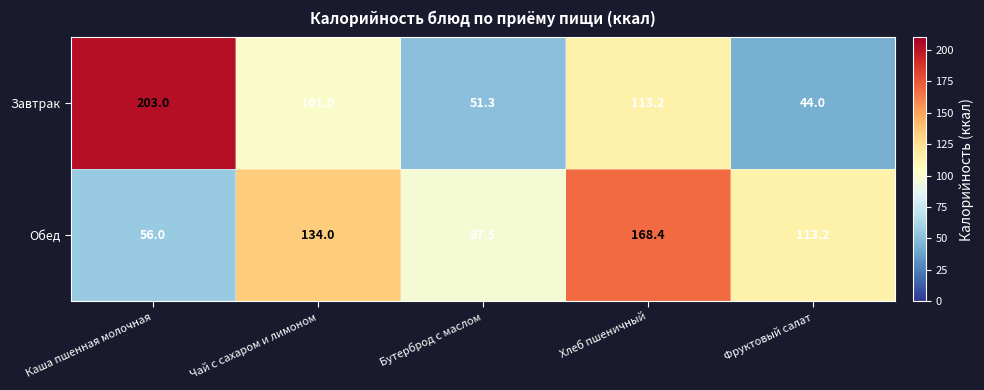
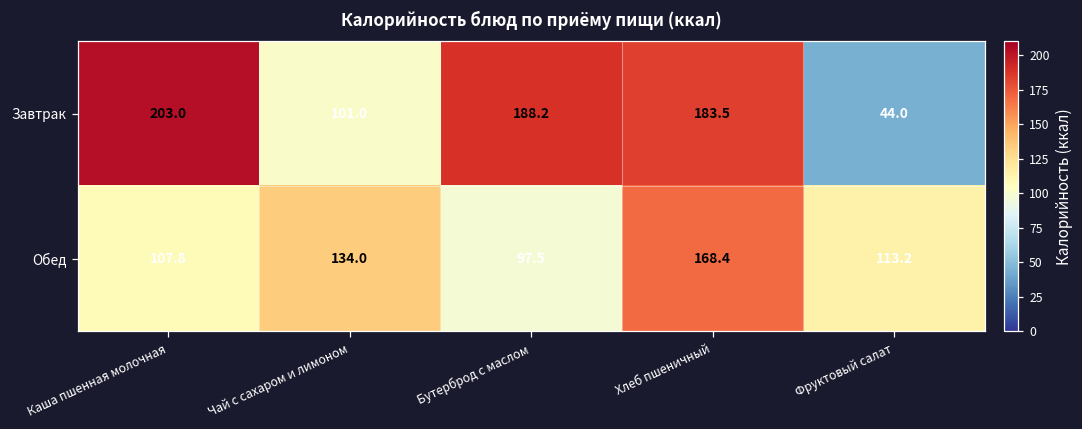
Завтрак, Бутерброд с маслом: 51.3 -> 188.2
Завтрак, Хлеб пшеничный: 113.2 -> 183.5
Обед, Каша пшенная молочная: 56.0 -> 107.8
